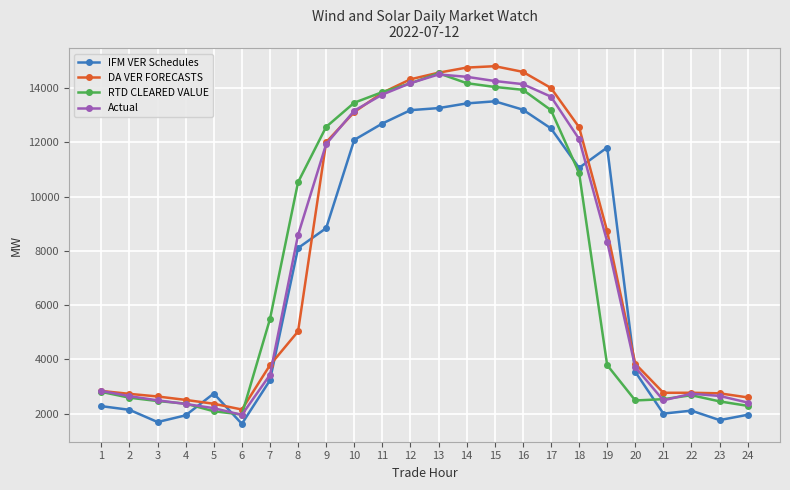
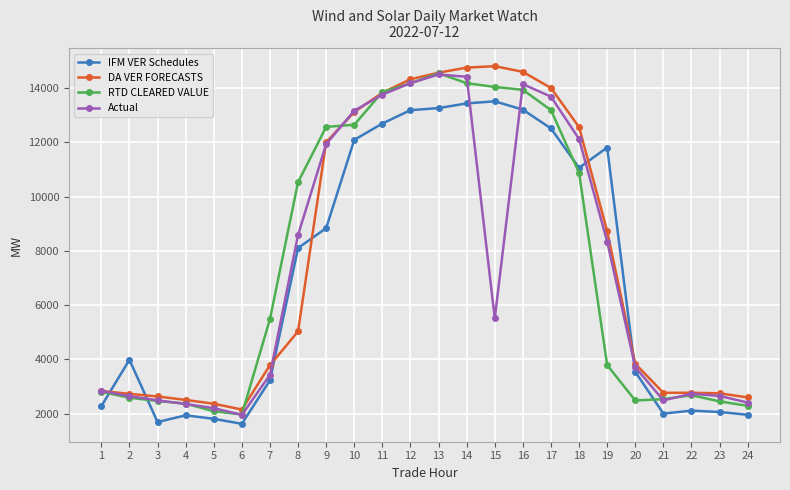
IFM VER Schedules, 2: 2100 -> 4000
IFM VER Schedules, 5: 2700 -> 1800
RTD CLEARED VALUE, 10: 13500 -> 12600
Actual, 15: 14300 -> 5500
IFM VER Schedules, 23: 1800 -> 2100
